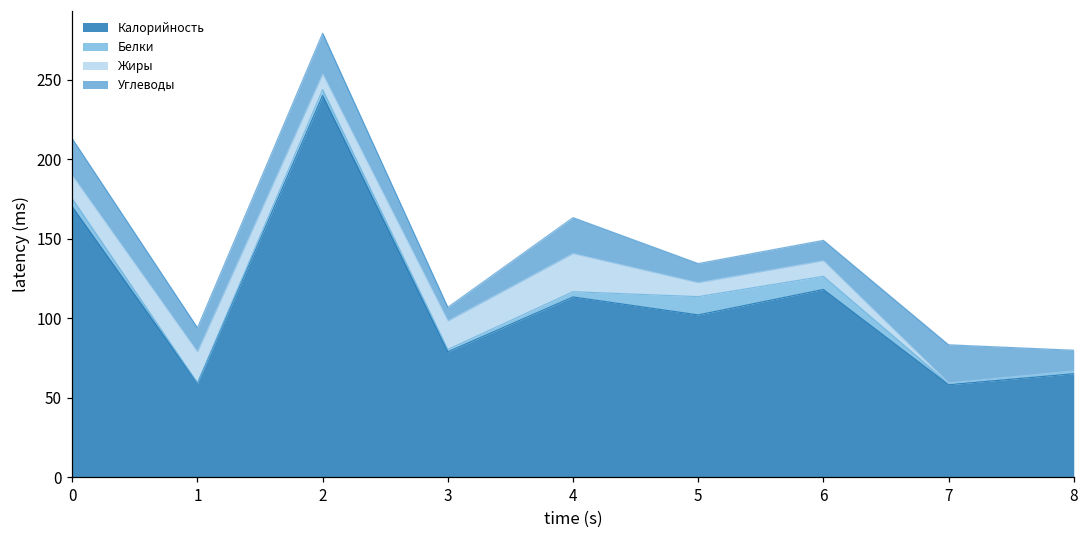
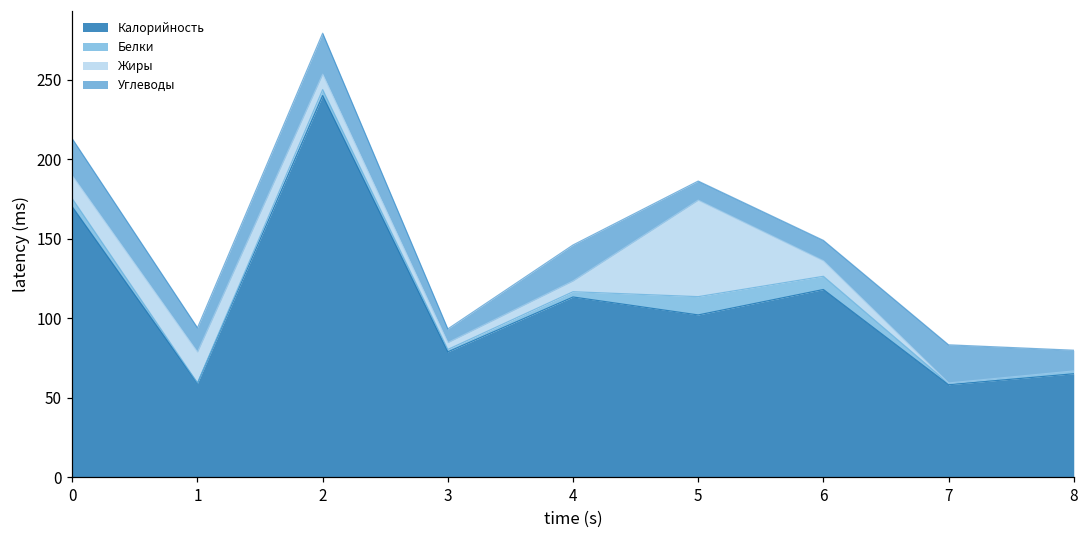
Жиры, 3: 18 -> 4
Жиры, 4: 24 -> 7
Жиры, 5: 9 -> 61
